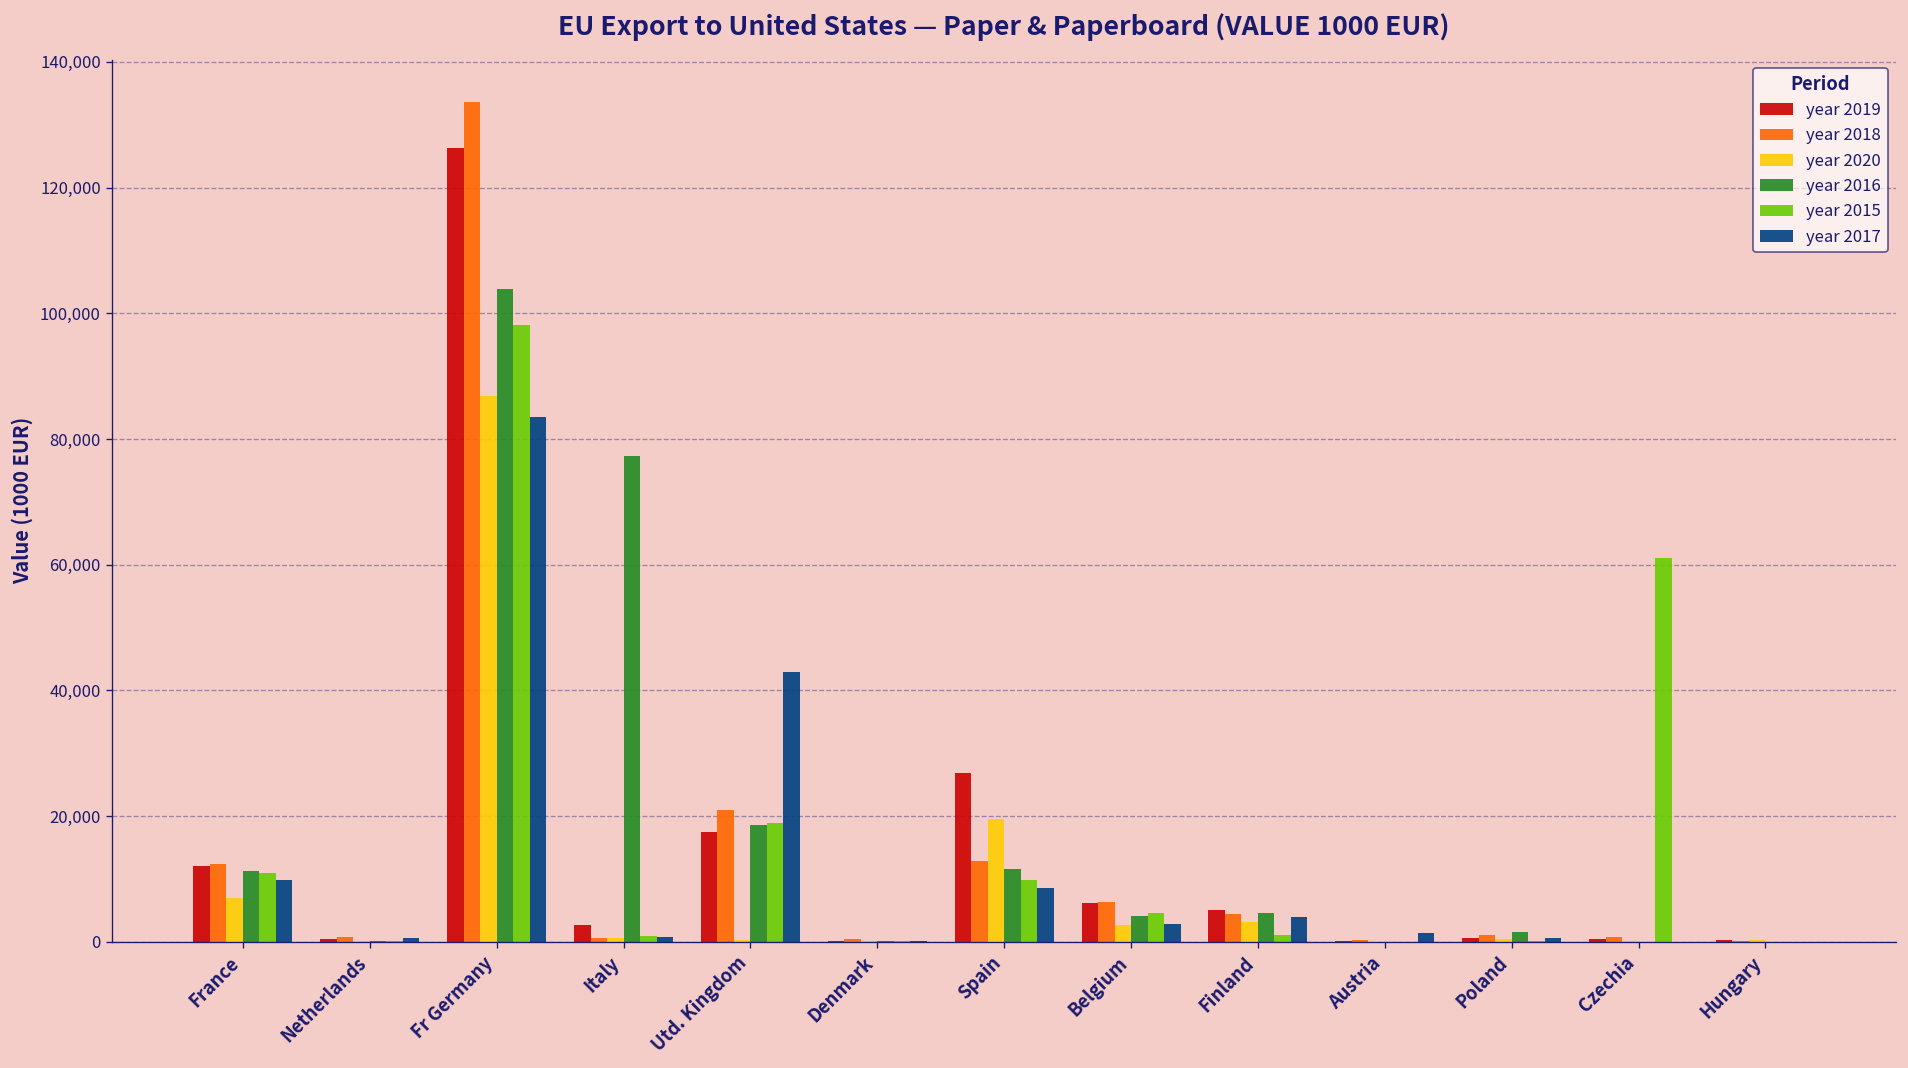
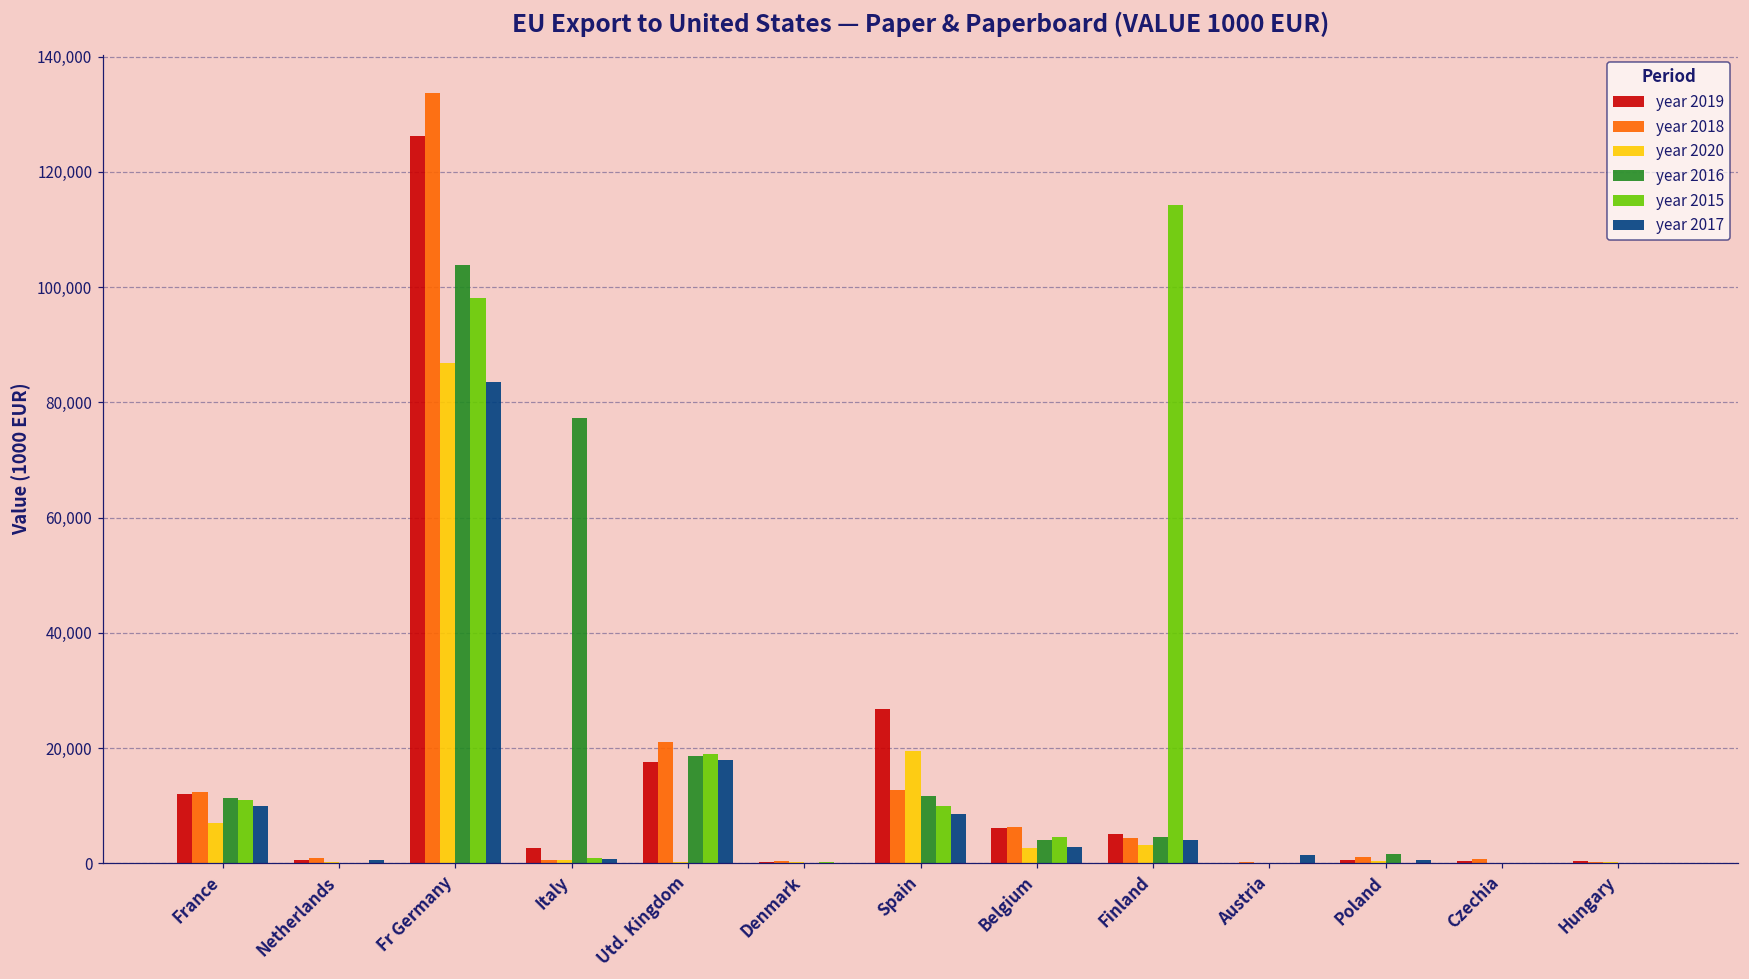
year 2017, Utd. Kingdom: 43,000 -> 18,000
year 2015, Finland: 1,000 -> 114,000
year 2015, Czechia: 61,000 -> 0
